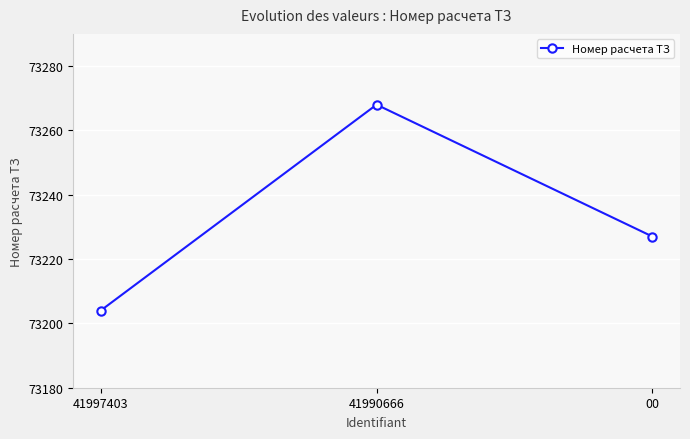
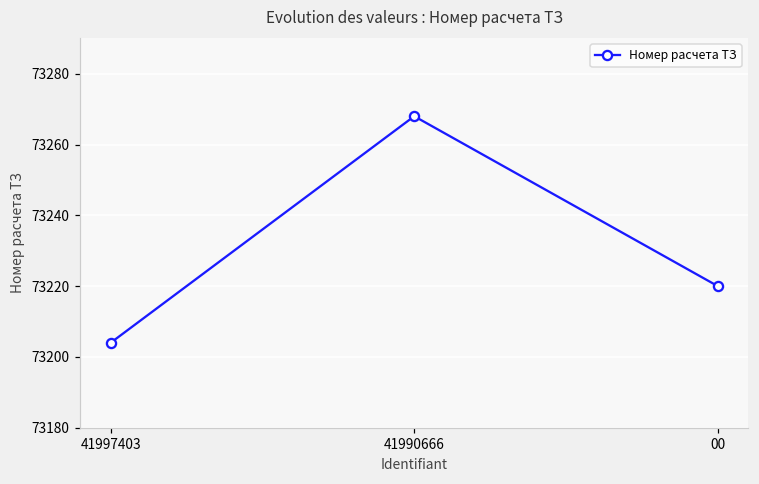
00: 73227 -> 73220
